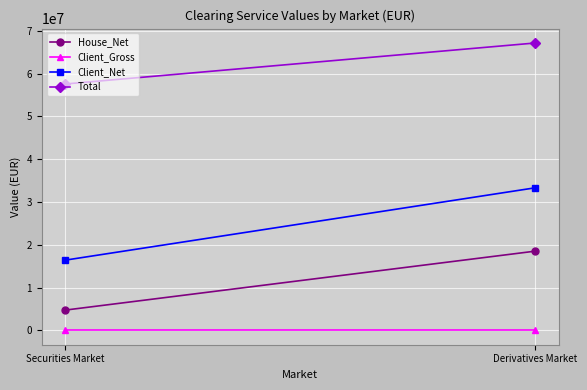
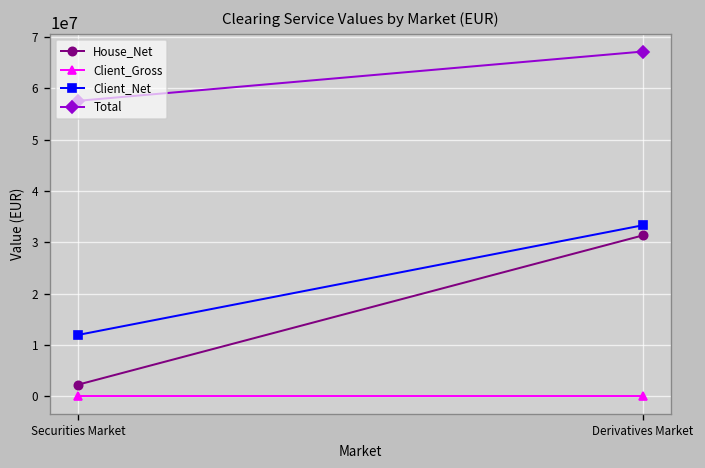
House_Net, Securities Market: 5000000 -> 2000000
Client_Net, Securities Market: 16000000 -> 12000000
House_Net, Derivatives Market: 19000000 -> 31000000
